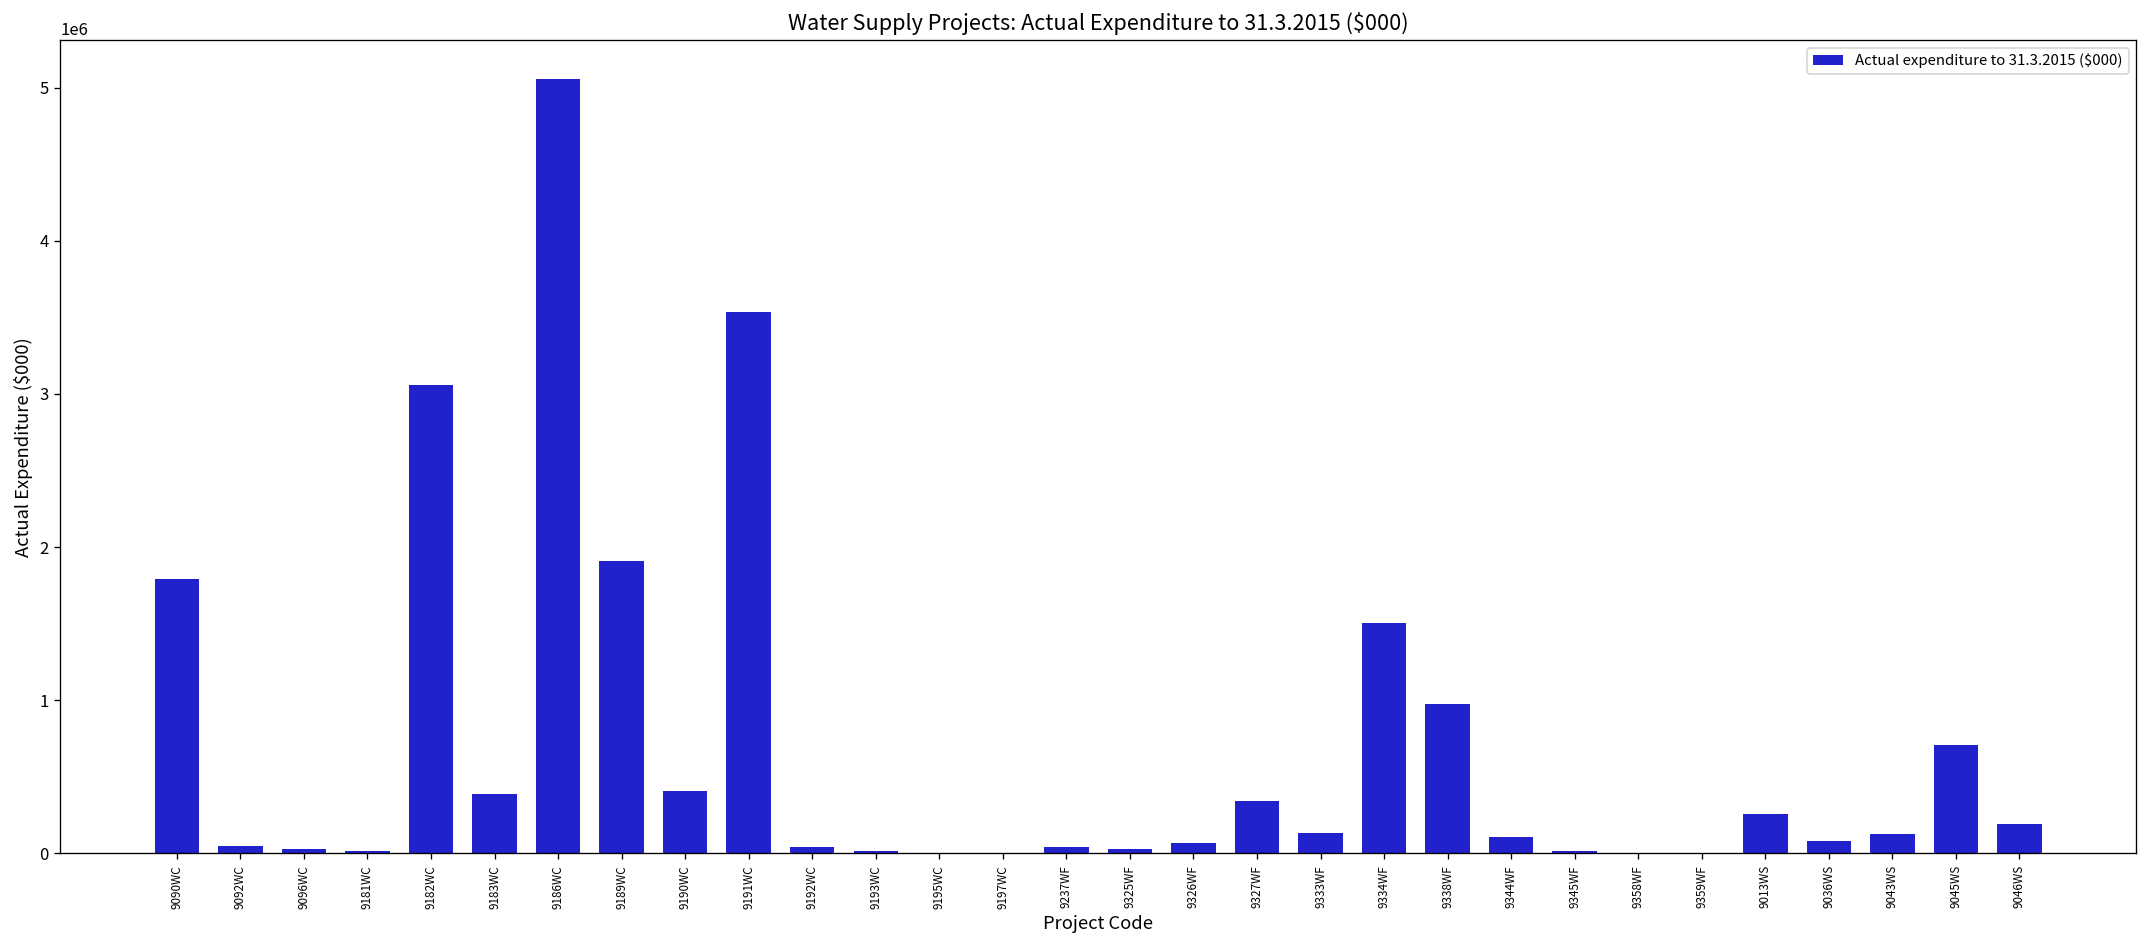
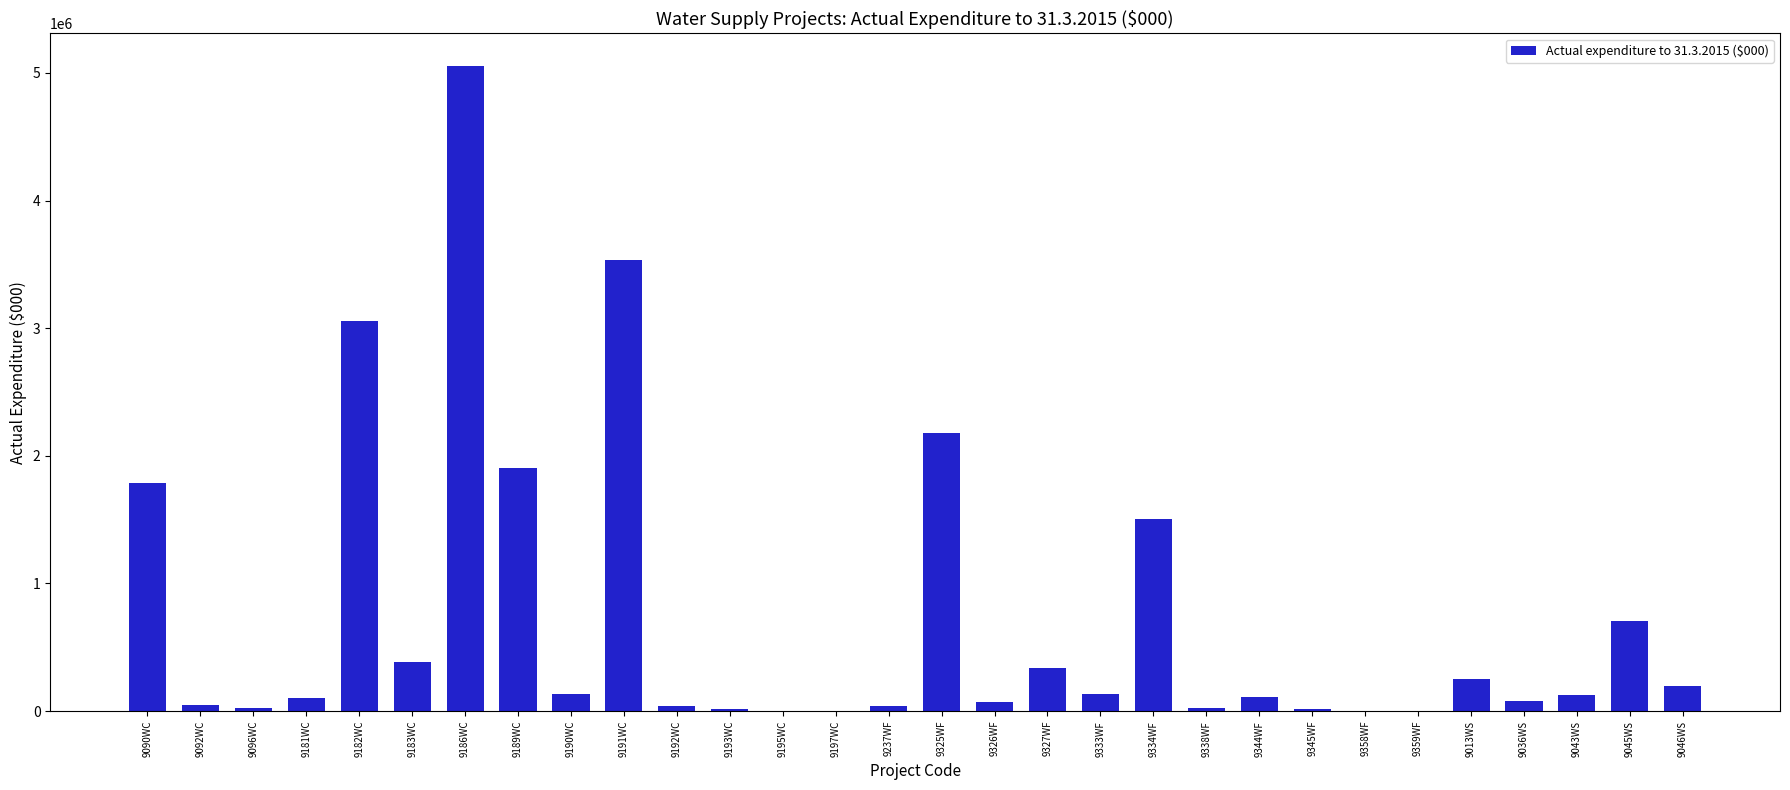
9181WC: 10000 -> 100000
9190WC: 410000 -> 130000
9325WF: 30000 -> 2180000
9338WF: 980000 -> 30000
